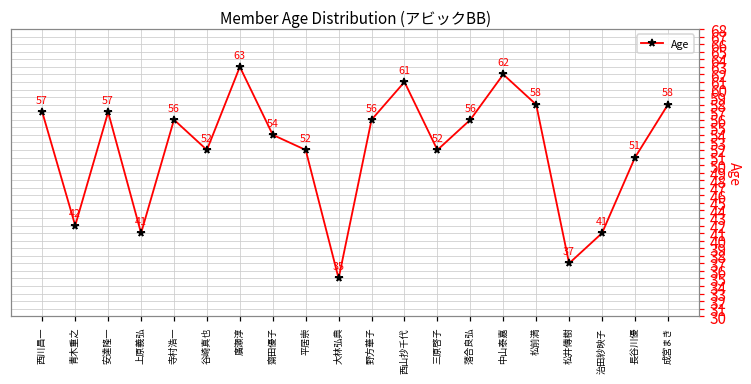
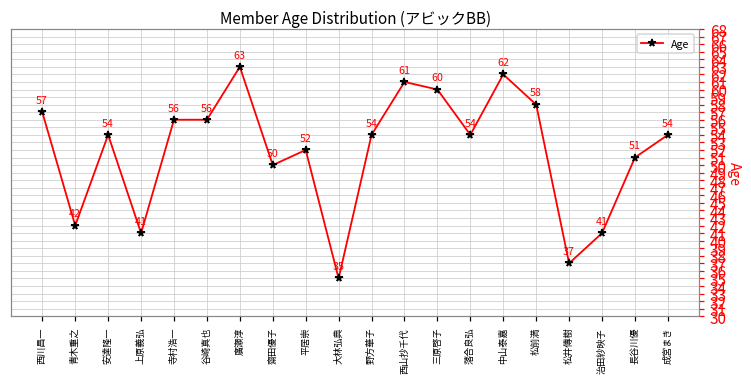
安達隆一: 57 -> 54
谷崎真也: 52 -> 56
齋田優子: 54 -> 50
野方華子: 56 -> 54
三原啓子: 52 -> 60
落合良弘: 56 -> 54
成宮まき: 58 -> 54
